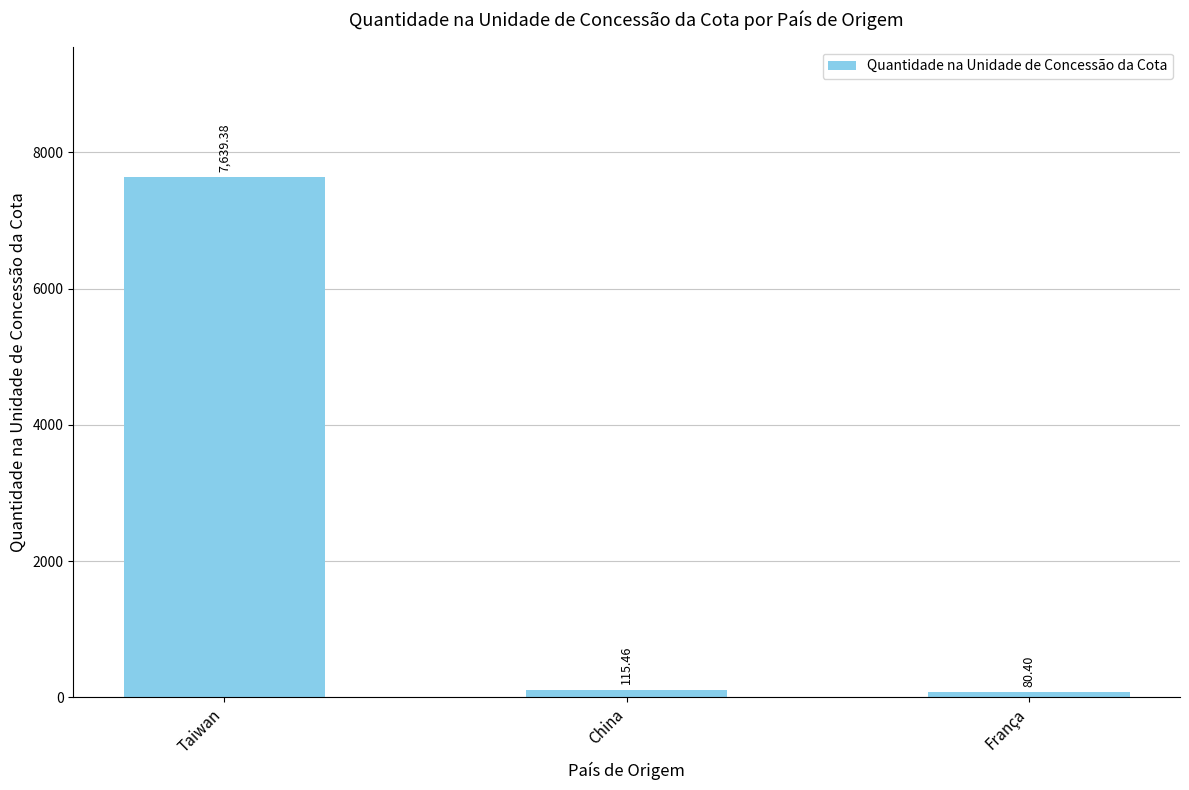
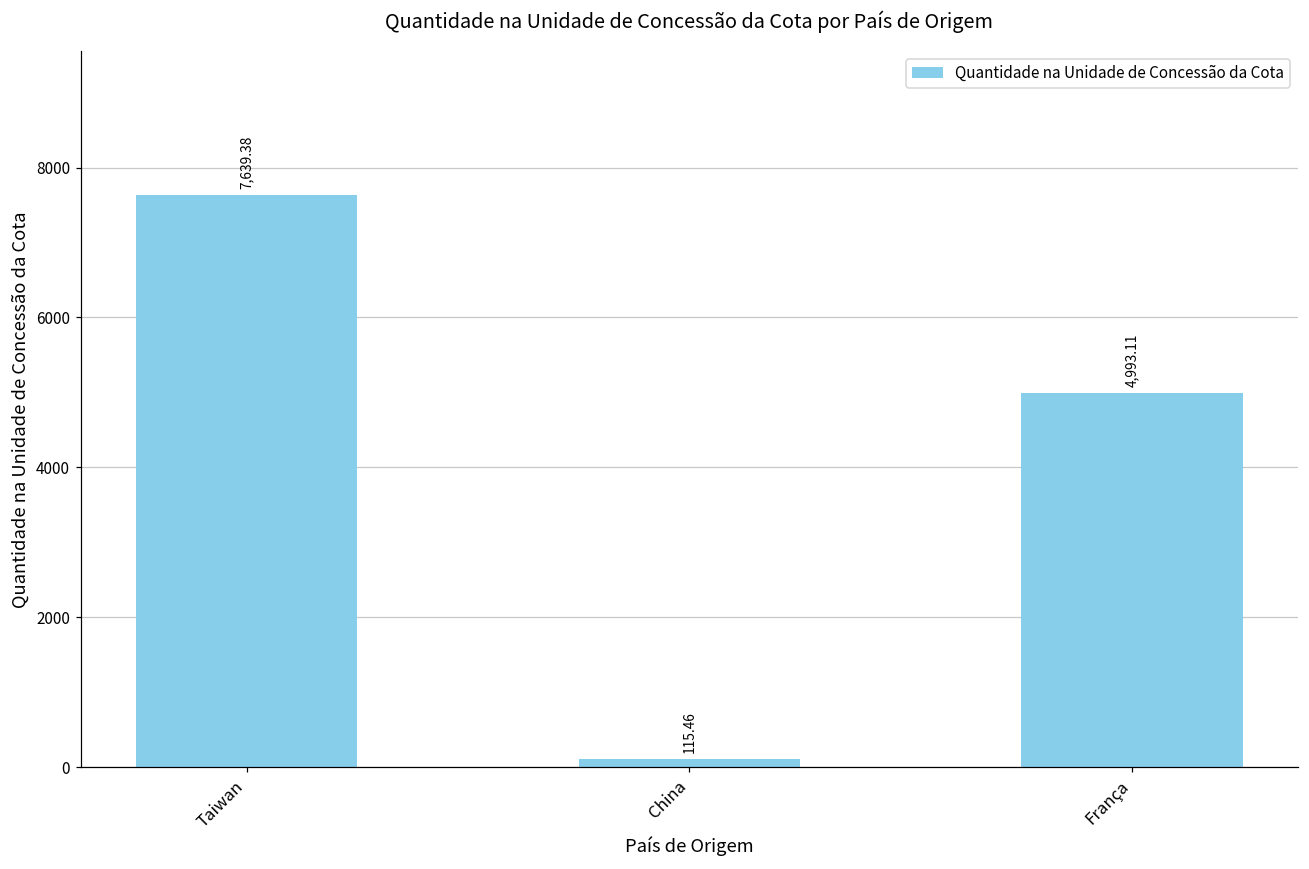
França: 80.40 -> 4,993.11
